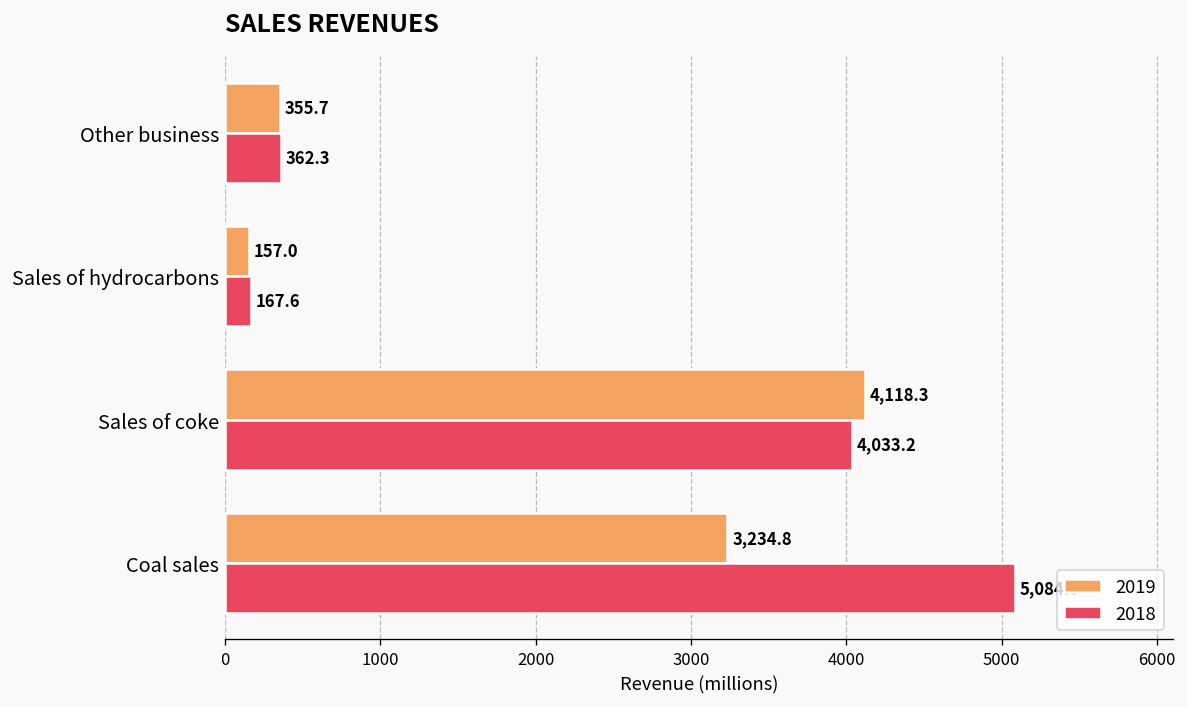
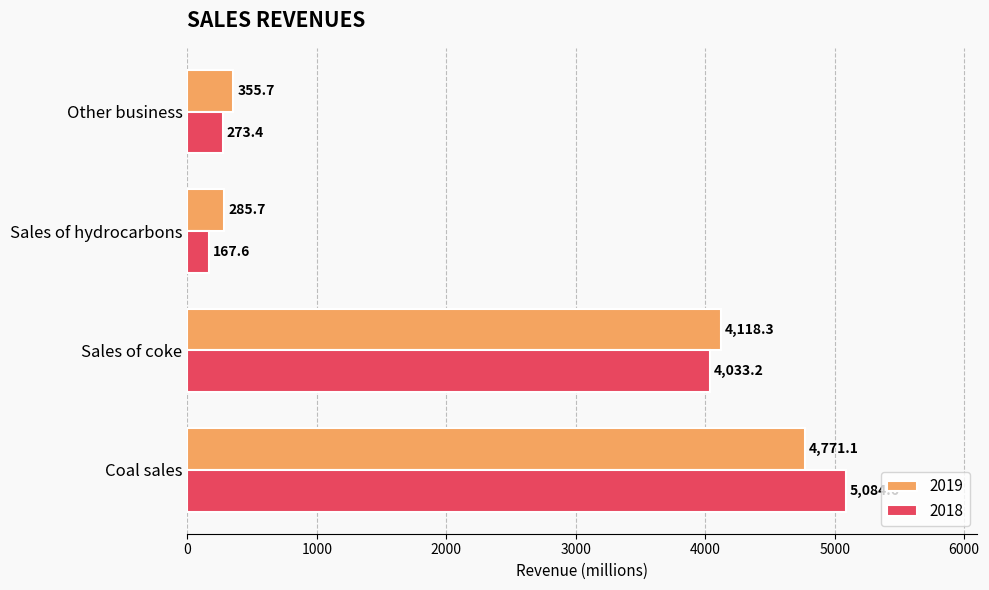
2018, Other business: 362.3 -> 273.4
2019, Sales of hydrocarbons: 157.0 -> 285.7
2019, Coal sales: 3,234.8 -> 4,771.1
